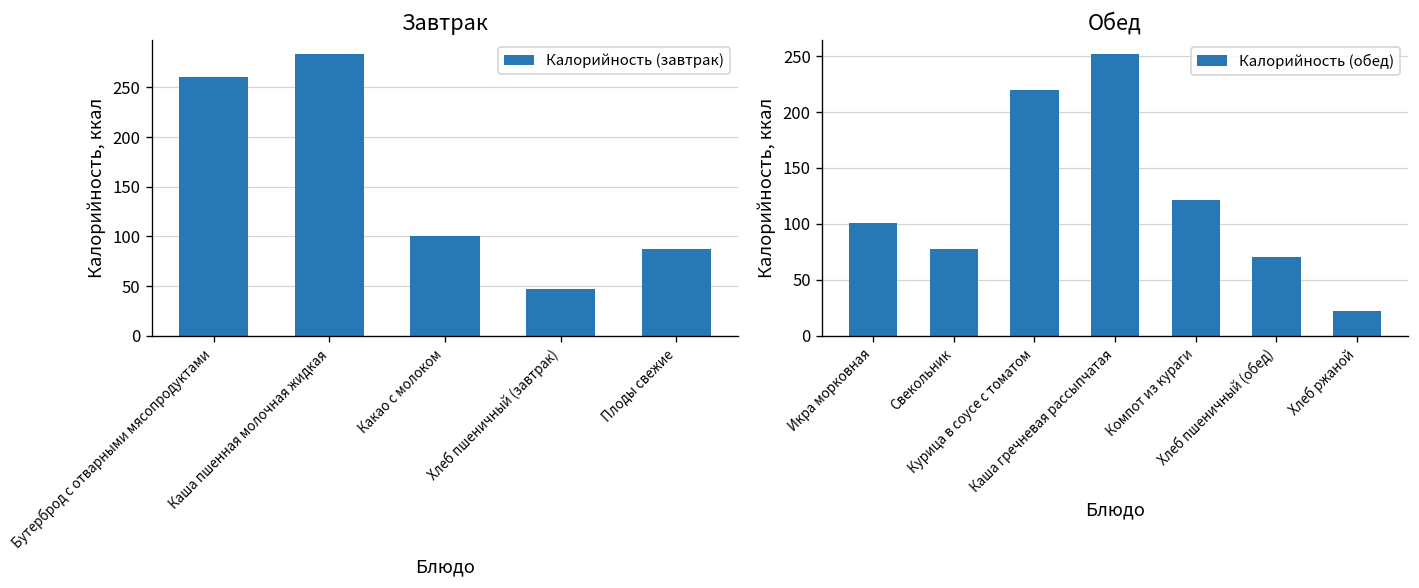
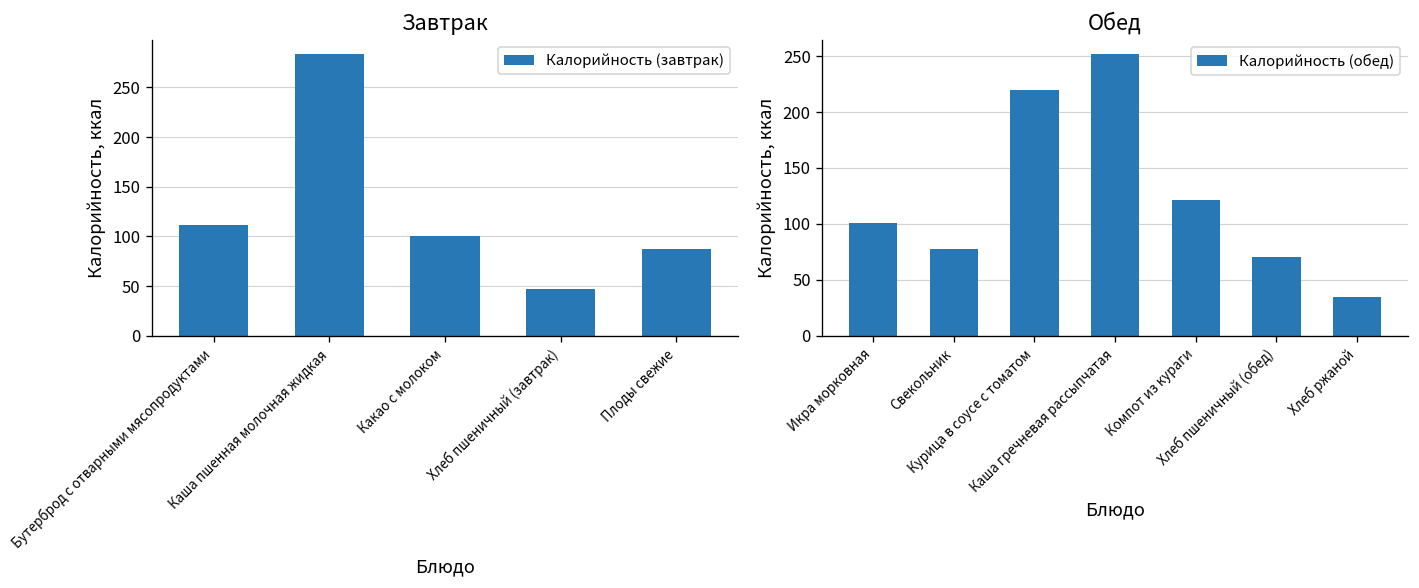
Завтрак, Бутерброд с отварными мясопродуктами: 260 -> 110
Обед, Хлеб ржаной: 20 -> 30
